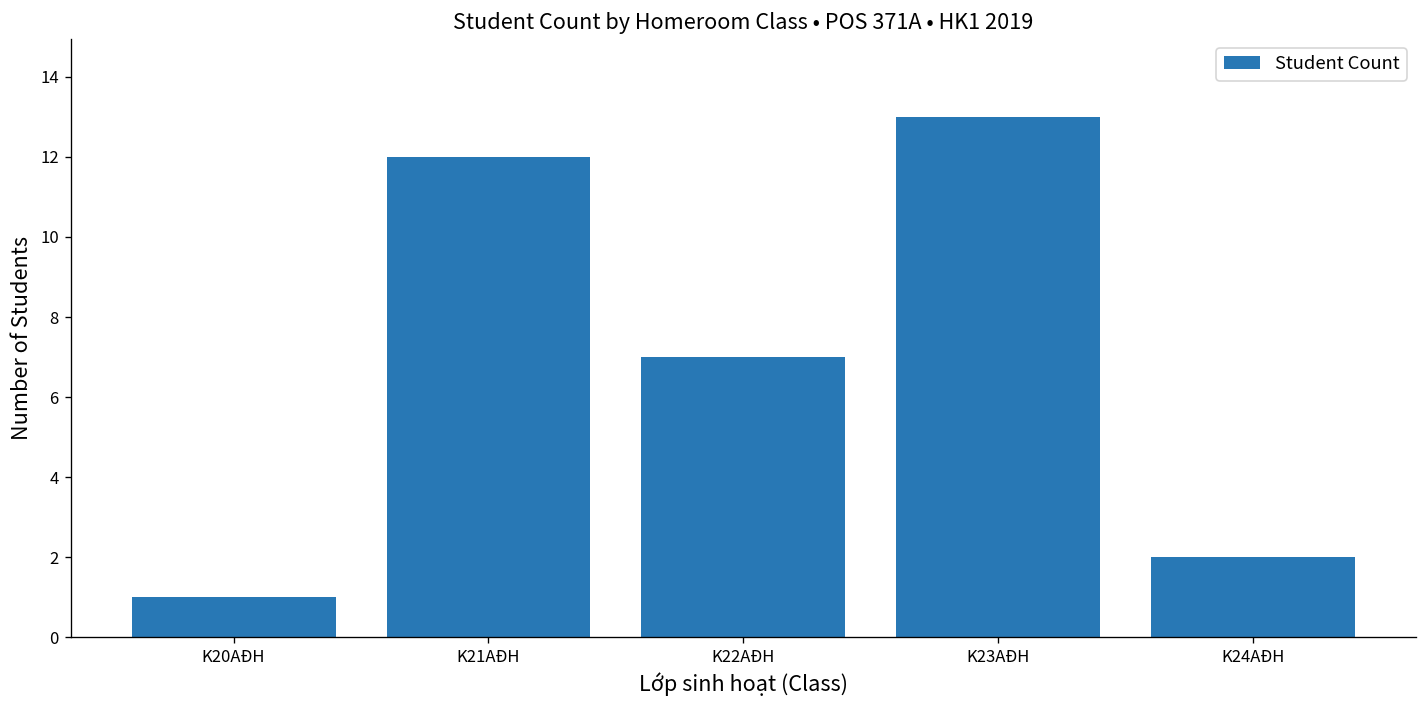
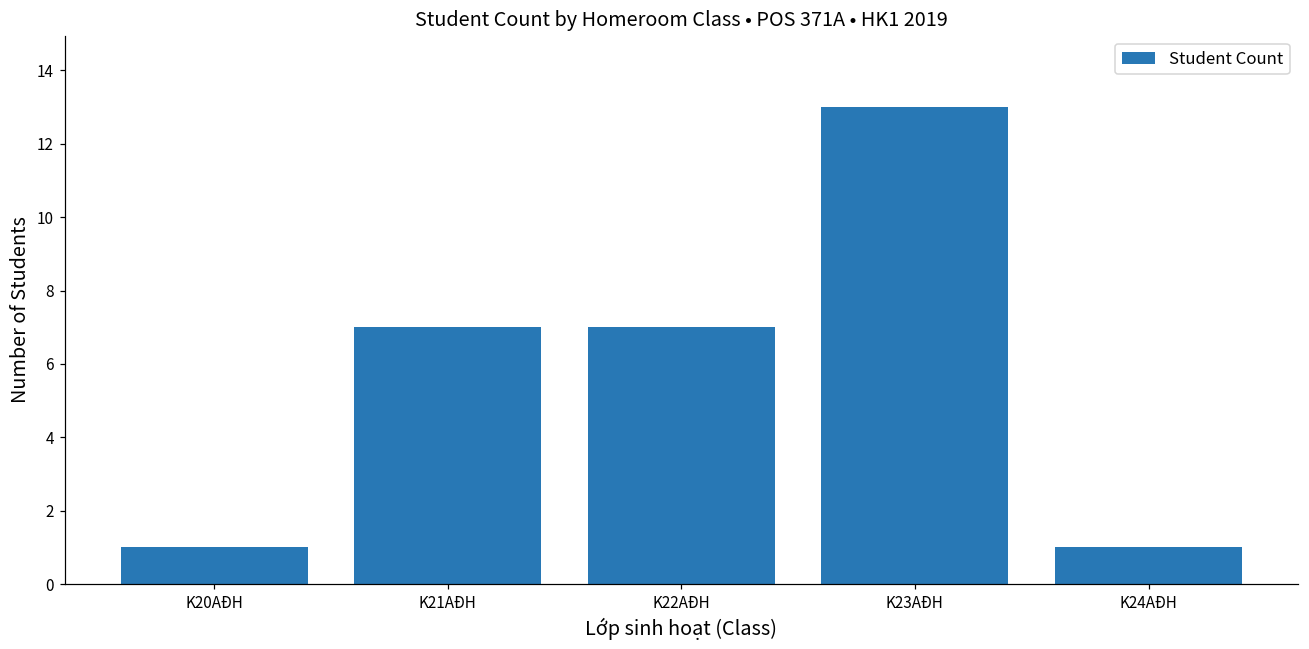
K21AĐH: 12 -> 7
K24AĐH: 2 -> 1
